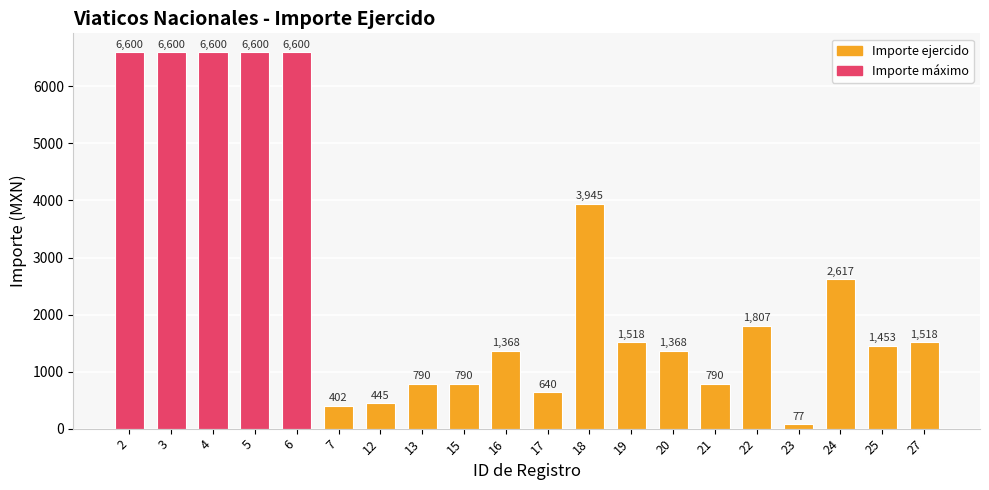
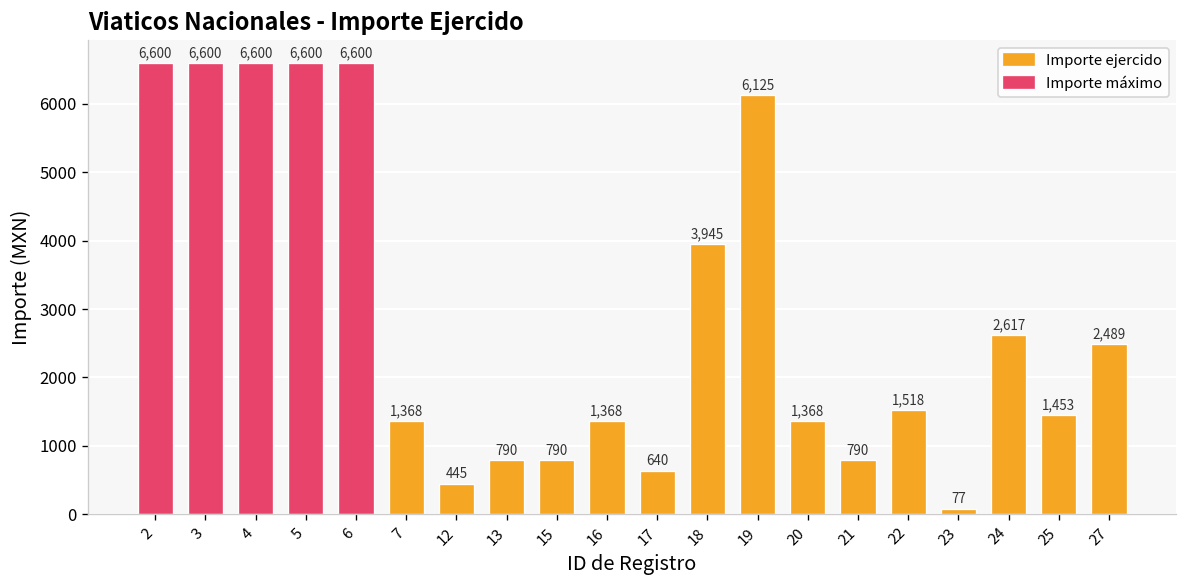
7: 402 -> 1,368
19: 1,518 -> 6,125
22: 1,807 -> 1,518
27: 1,518 -> 2,489
